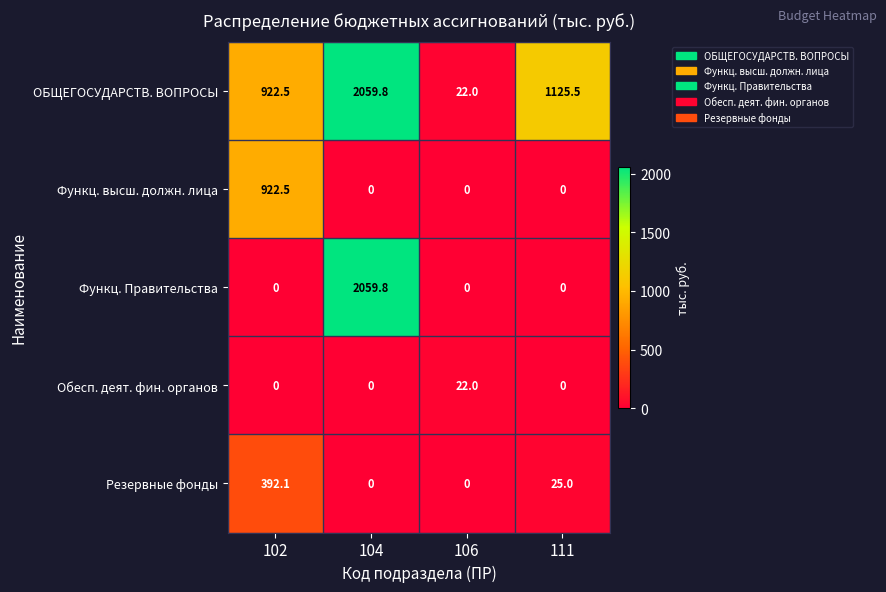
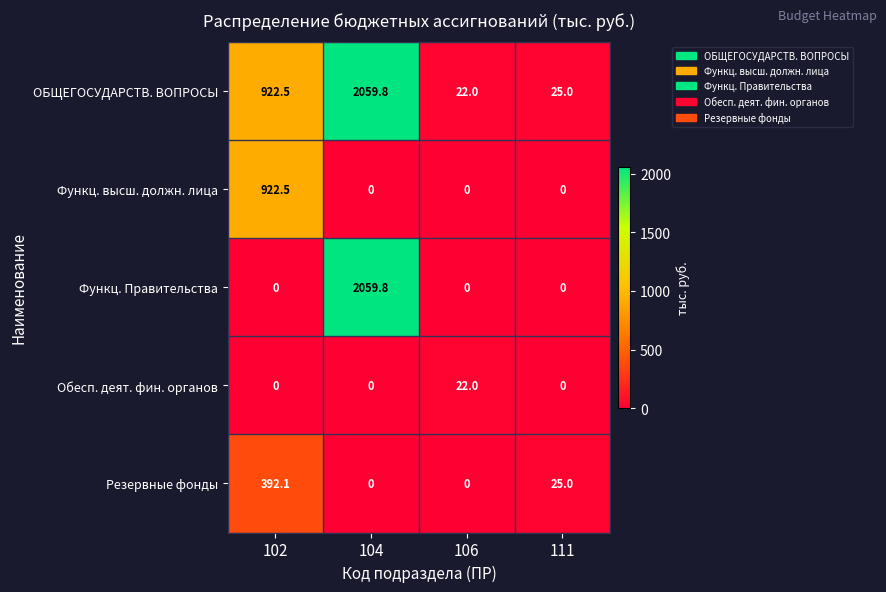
ОБЩЕГОСУДАРСТВ. ВОПРОСЫ, 111: 1125.5 -> 25.0
